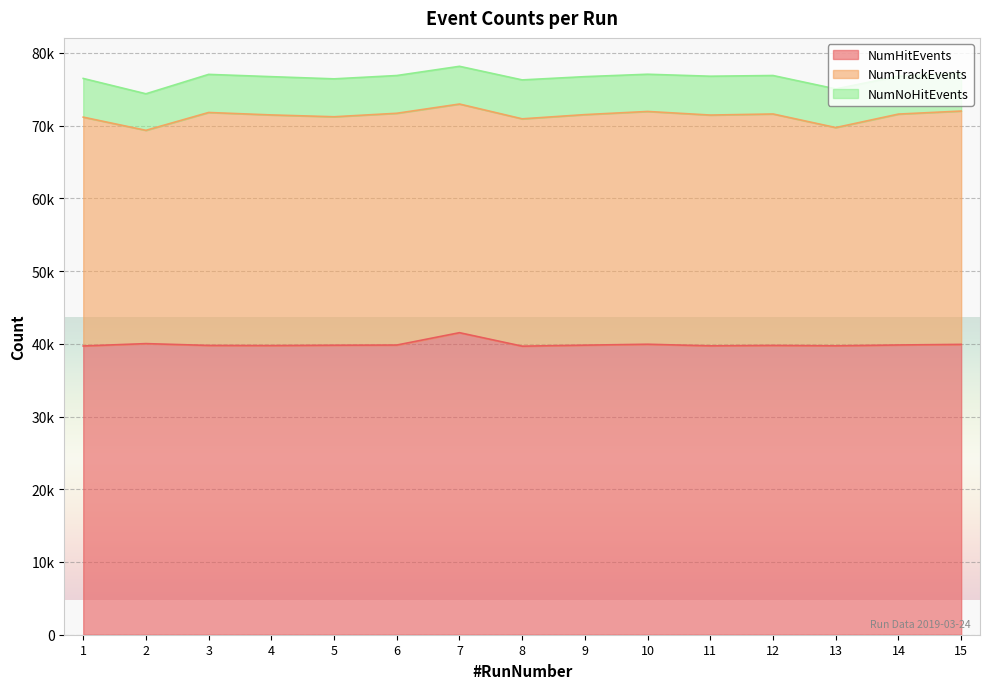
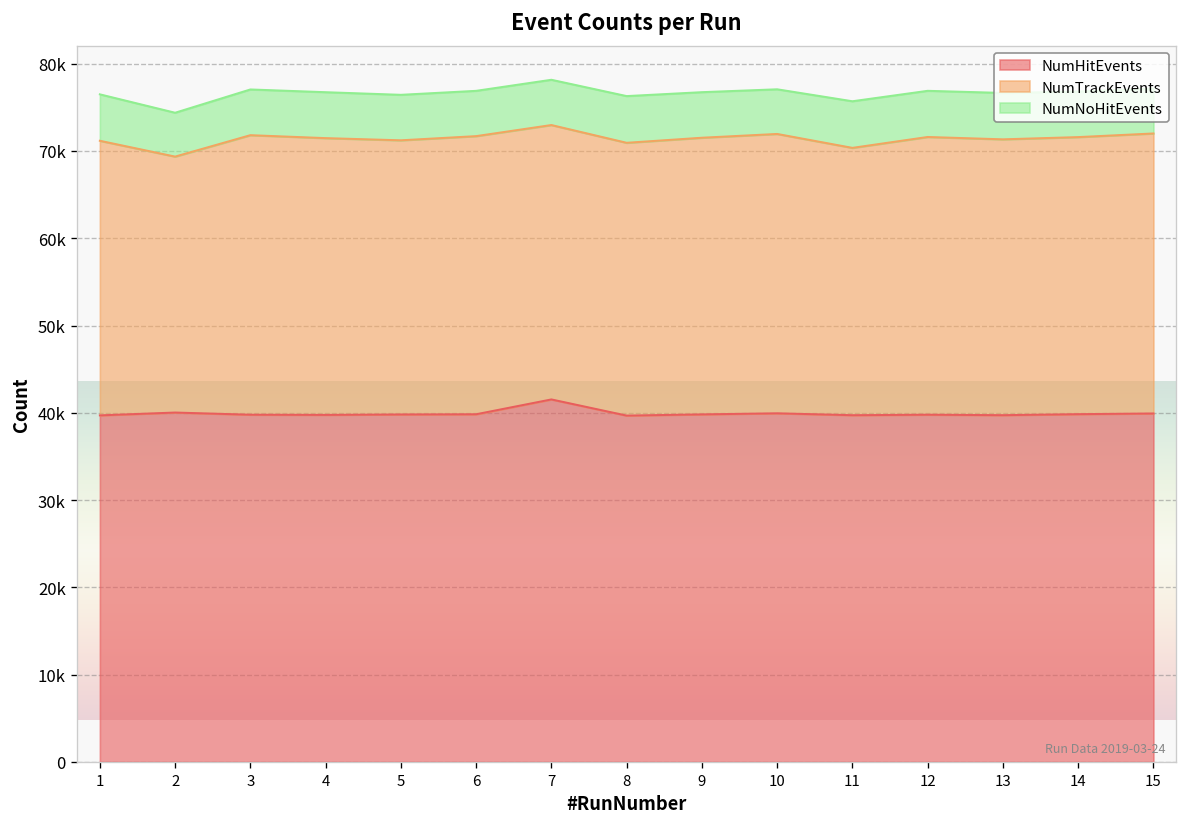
NumTrackEvents, 11: 32000 -> 31000
NumTrackEvents, 13: 30000 -> 32000
